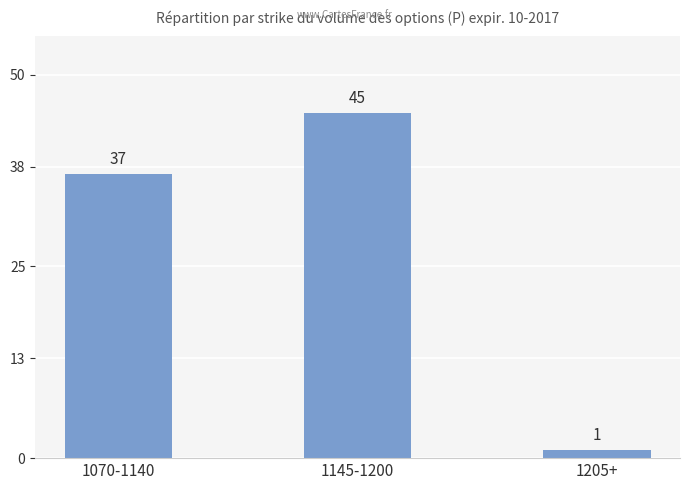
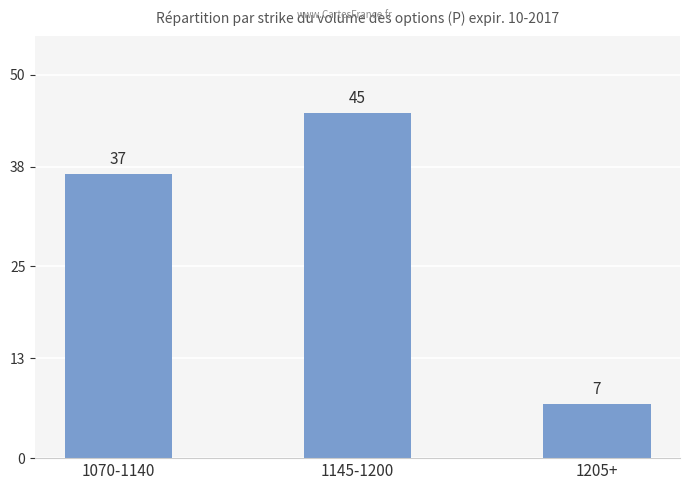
1205+: 1 -> 7
